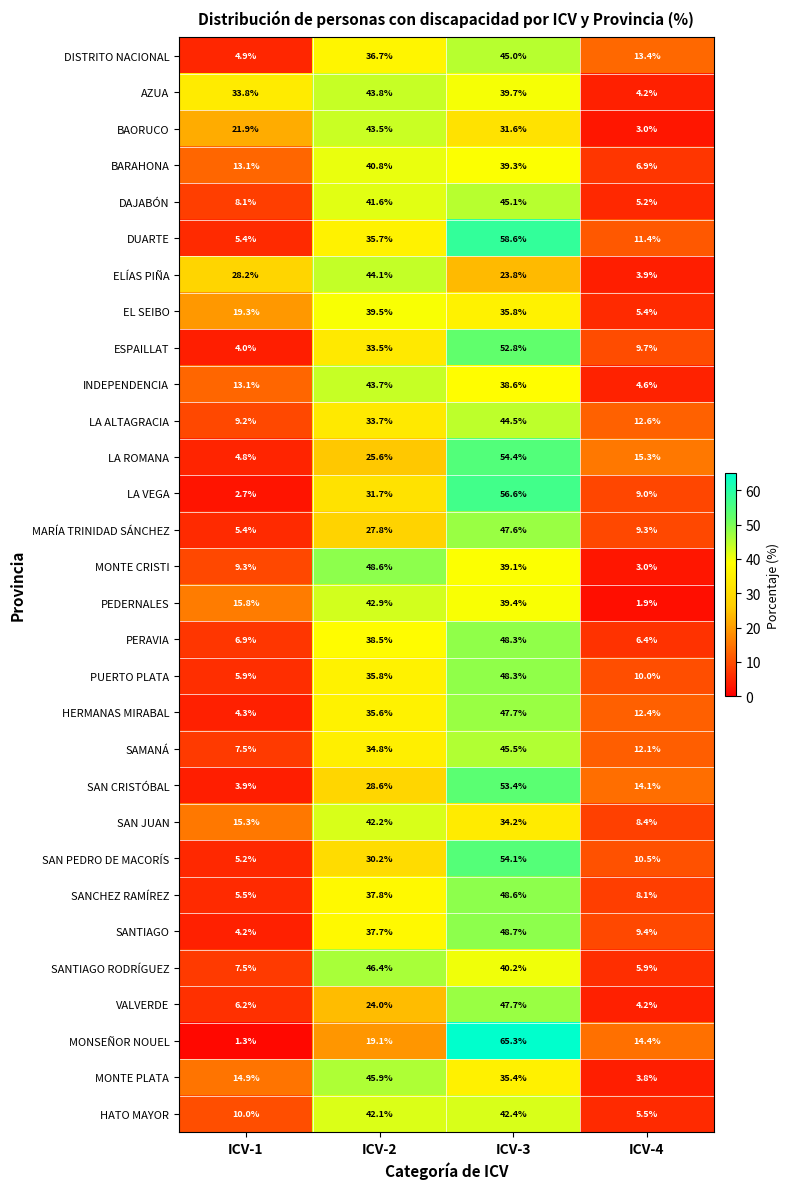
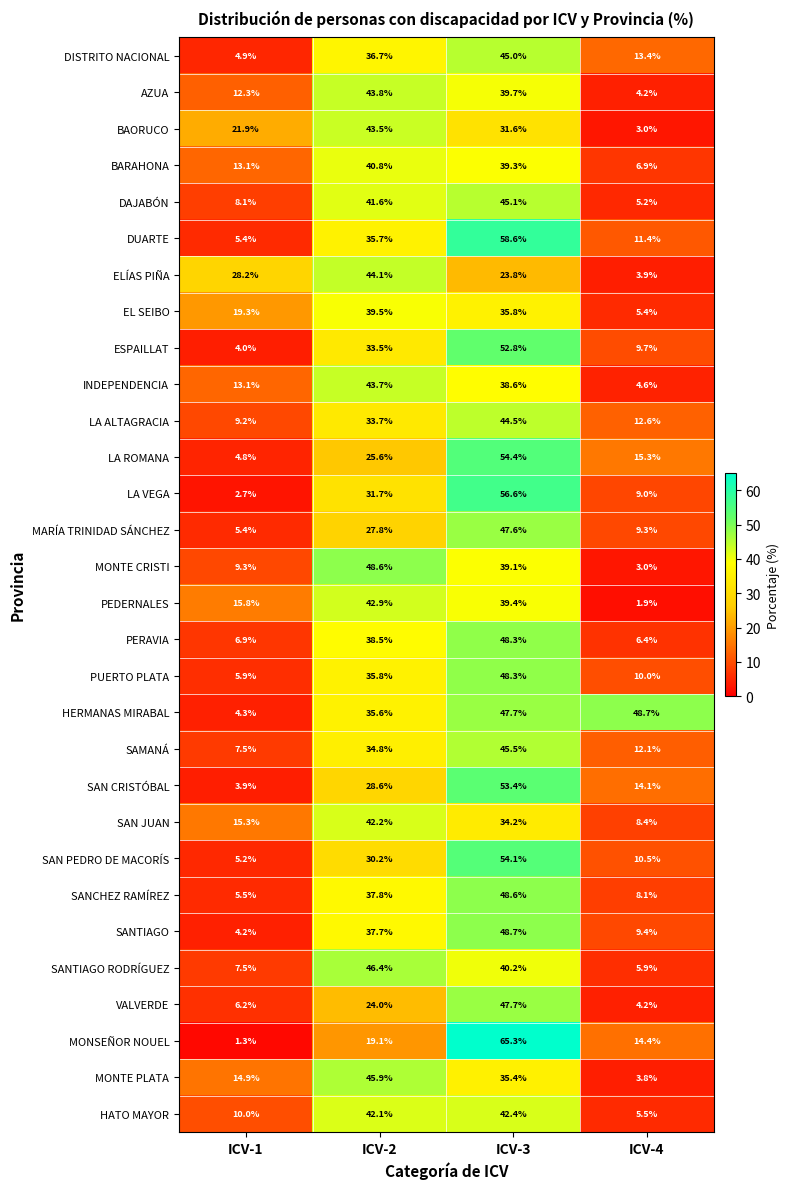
AZUA, ICV-1: 33.8% -> 12.3%
HERMANAS MIRABAL, ICV-4: 12.4% -> 48.7%
